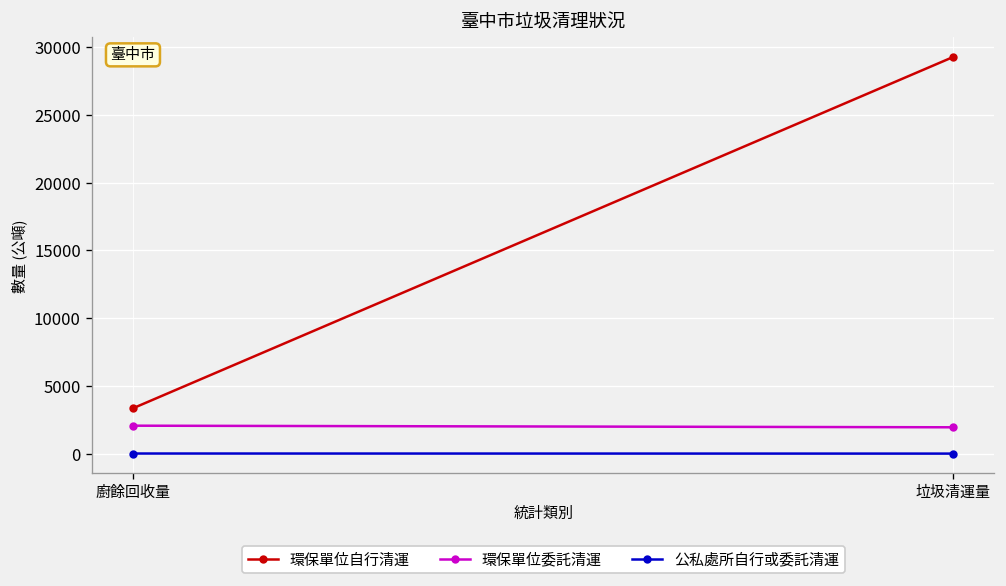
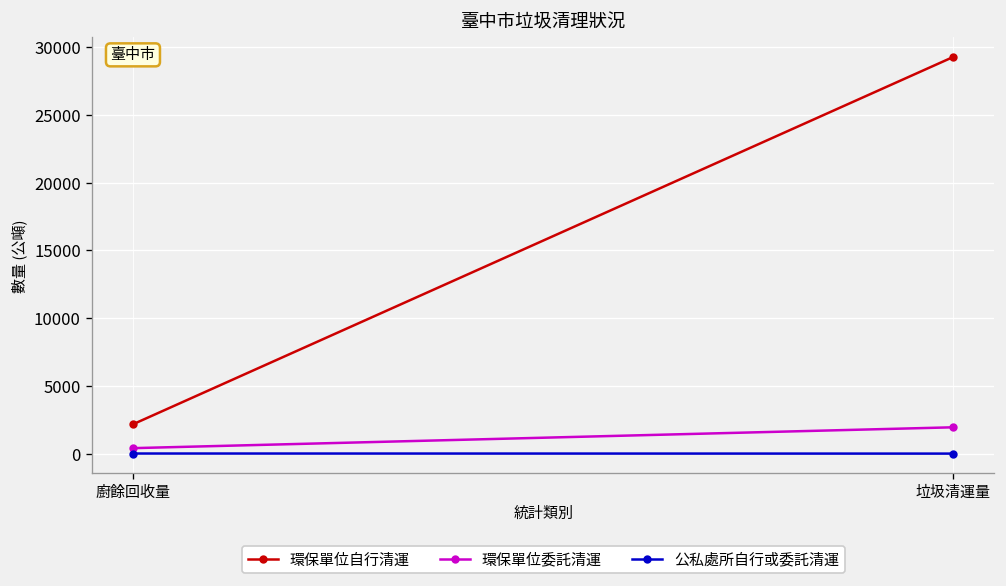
環保單位自行清運, 廚餘回收量: 3400 -> 2200
環保單位委託清運, 廚餘回收量: 2100 -> 400
